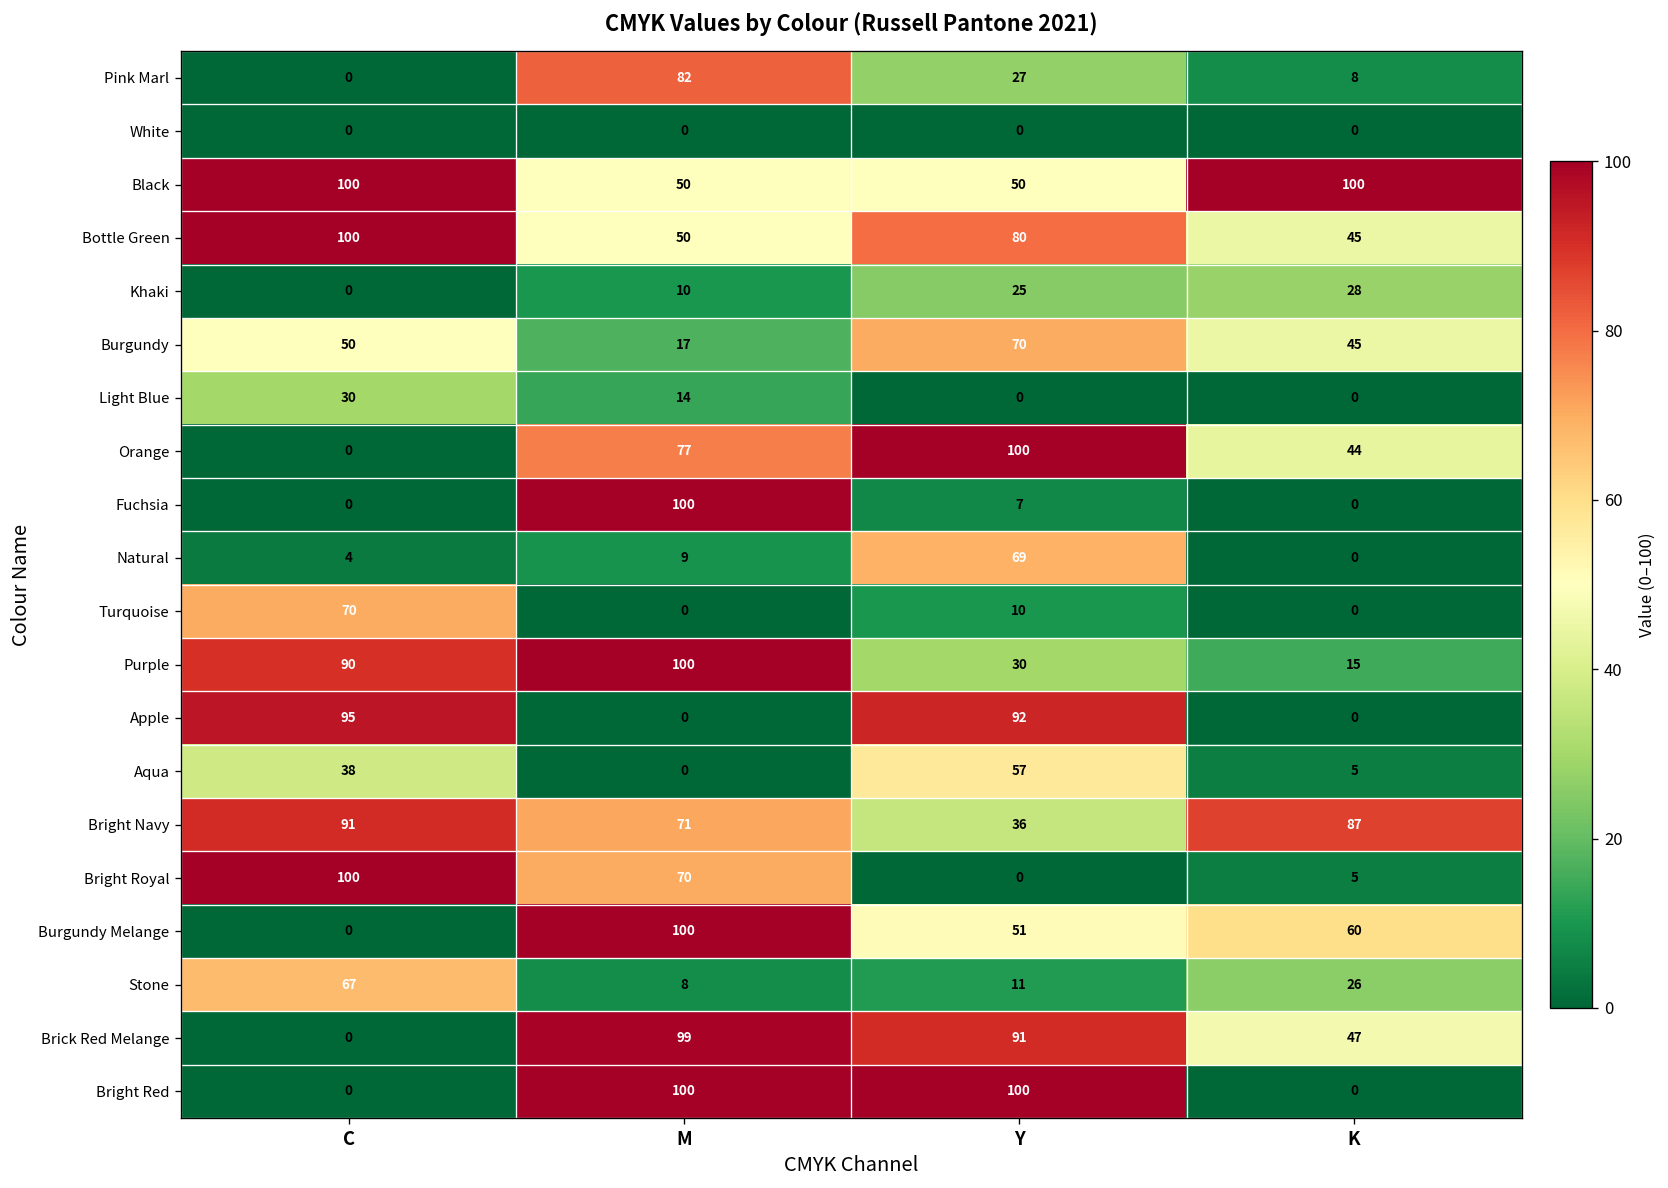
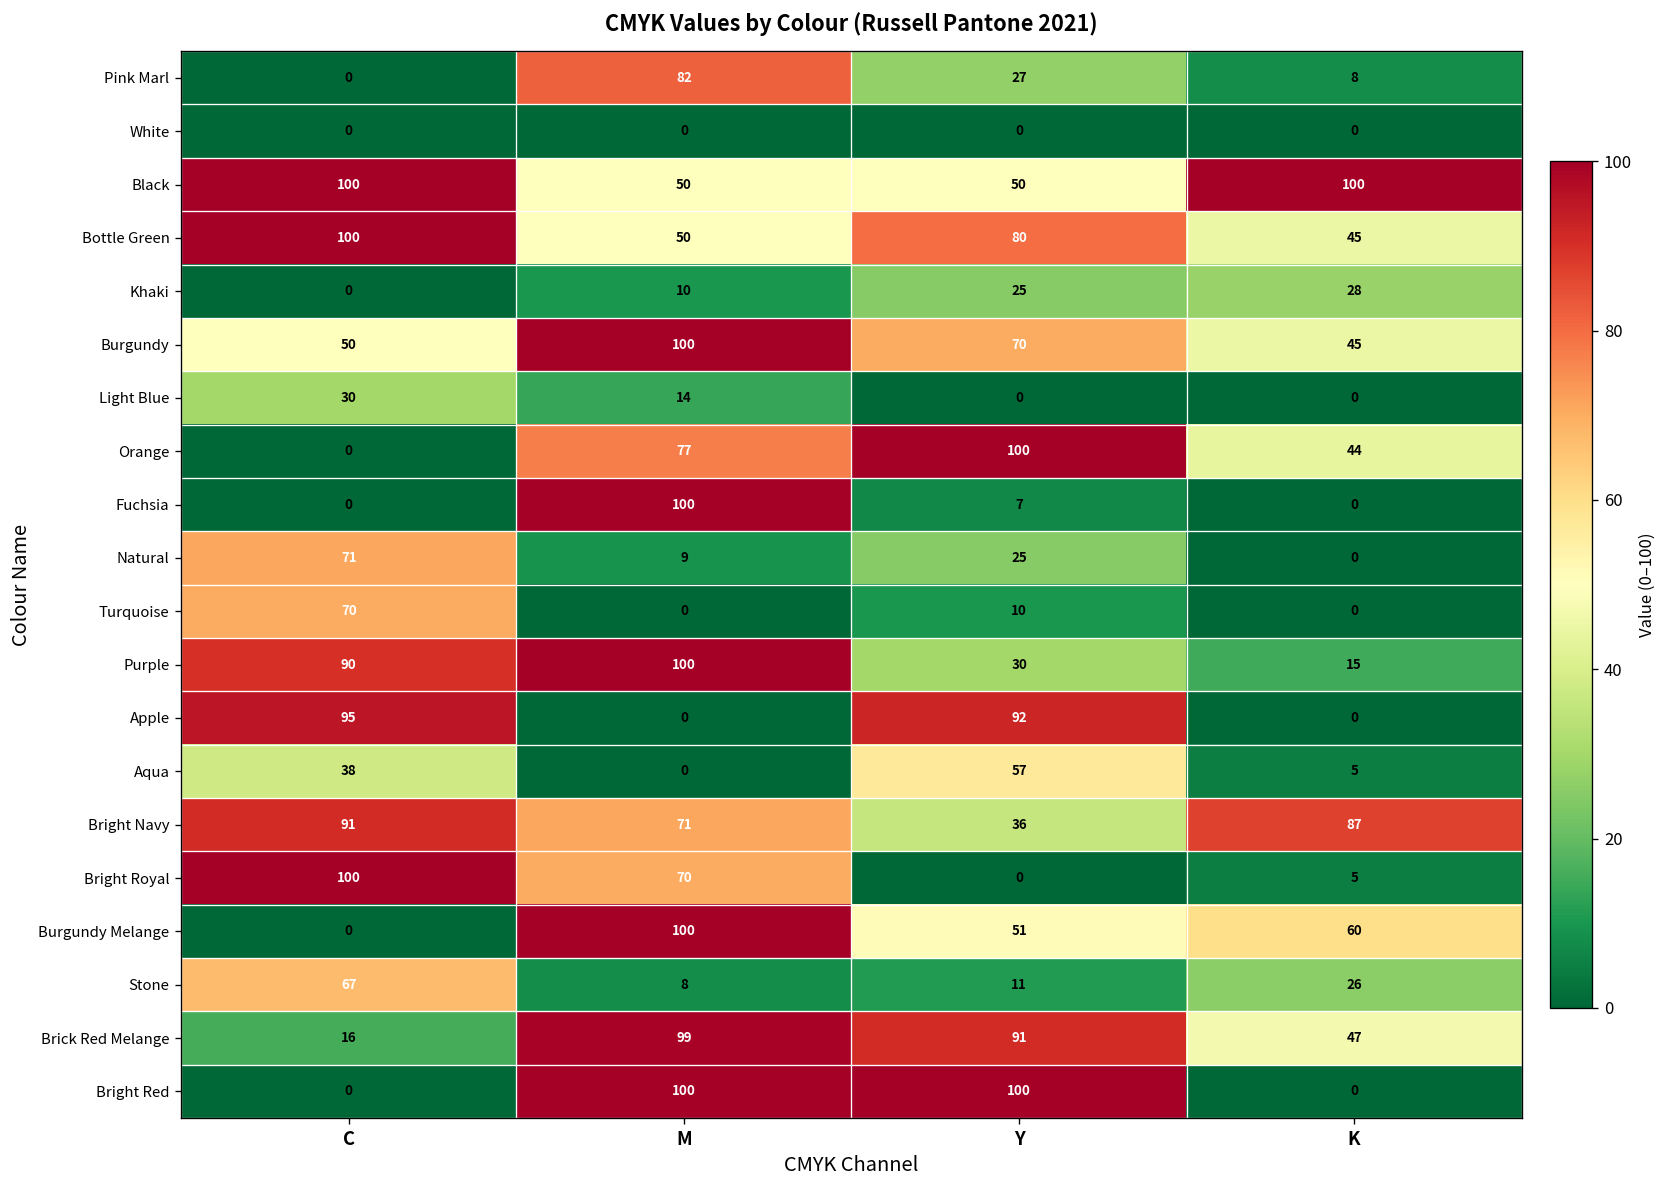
Burgundy, M: 17 -> 100
Natural, C: 4 -> 71
Natural, Y: 69 -> 25
Brick Red Melange, C: 0 -> 16
